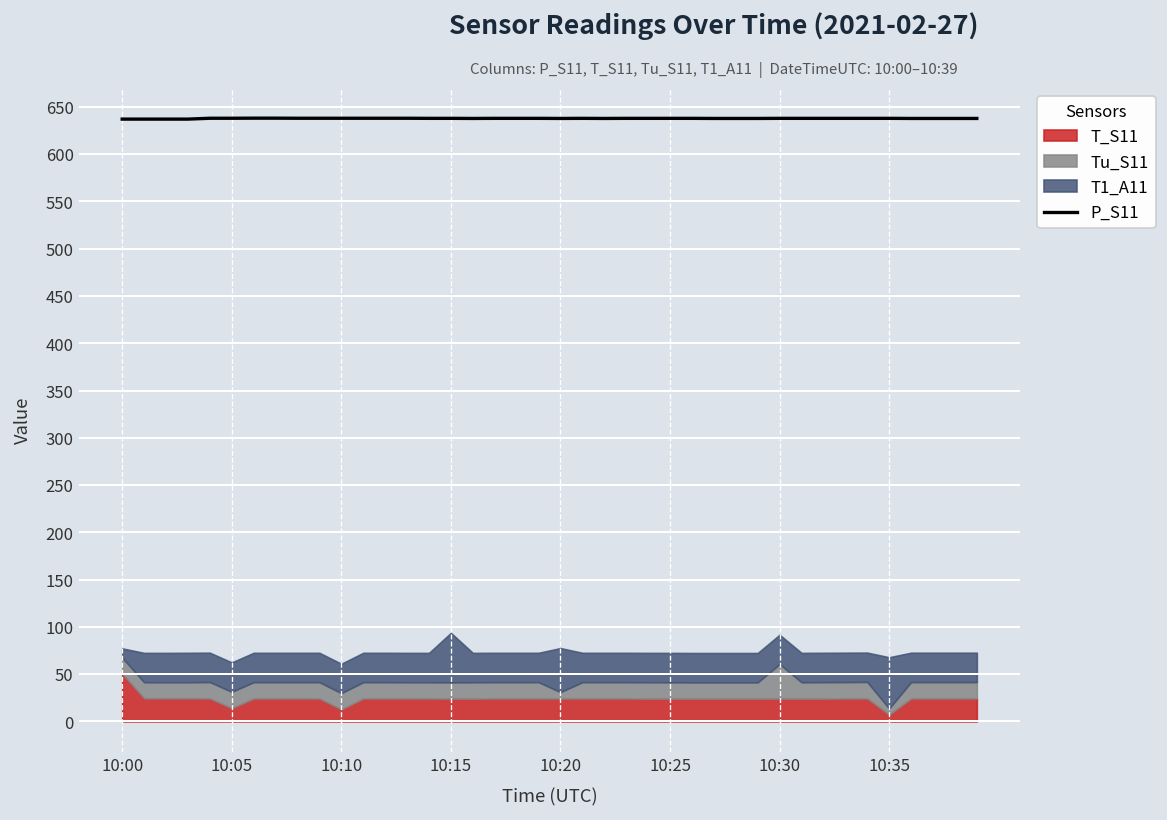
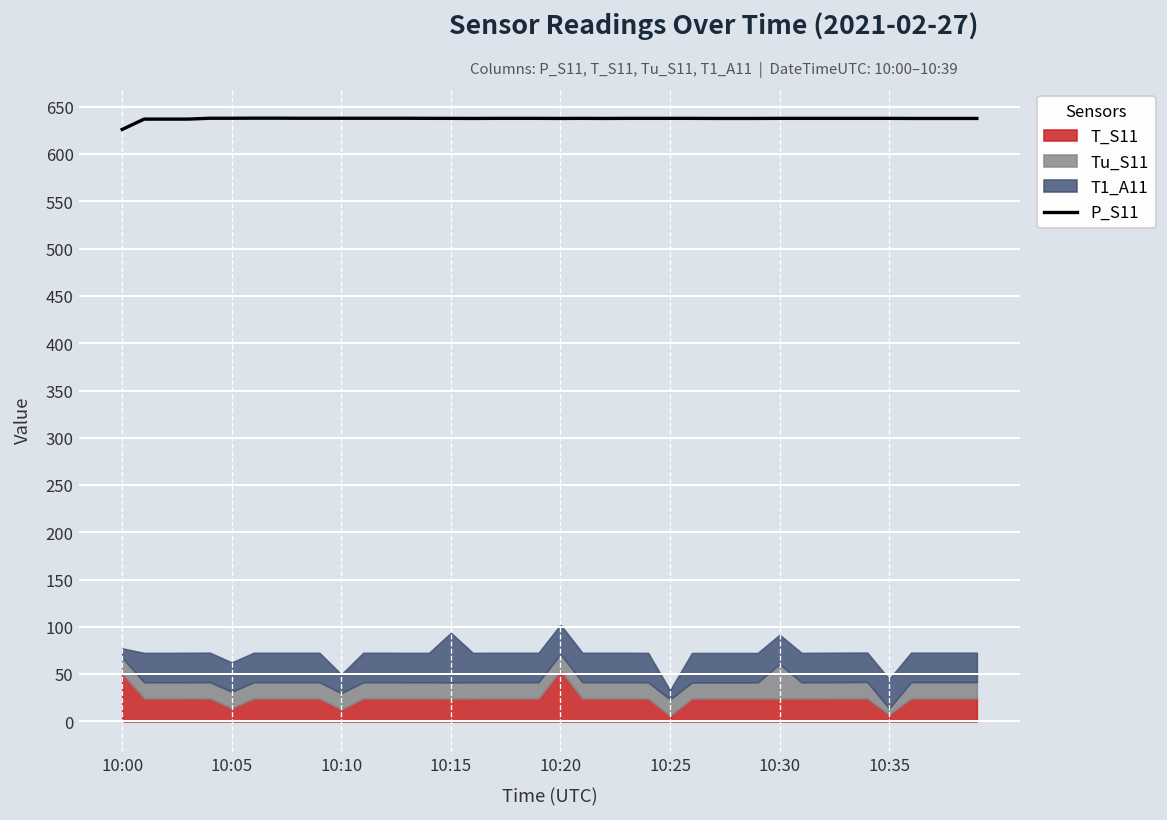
P_S11, 10:00: 640 -> 630
T1_A11, 10:10: 30 -> 20
T_S11, 10:20: 20 -> 50
Tu_S11, 10:20: 10 -> 20
T1_A11, 10:20: 50 -> 30
T_S11, 10:25: 20 -> 10
T1_A11, 10:25: 30 -> 10
T1_A11, 10:35: 50 -> 30
